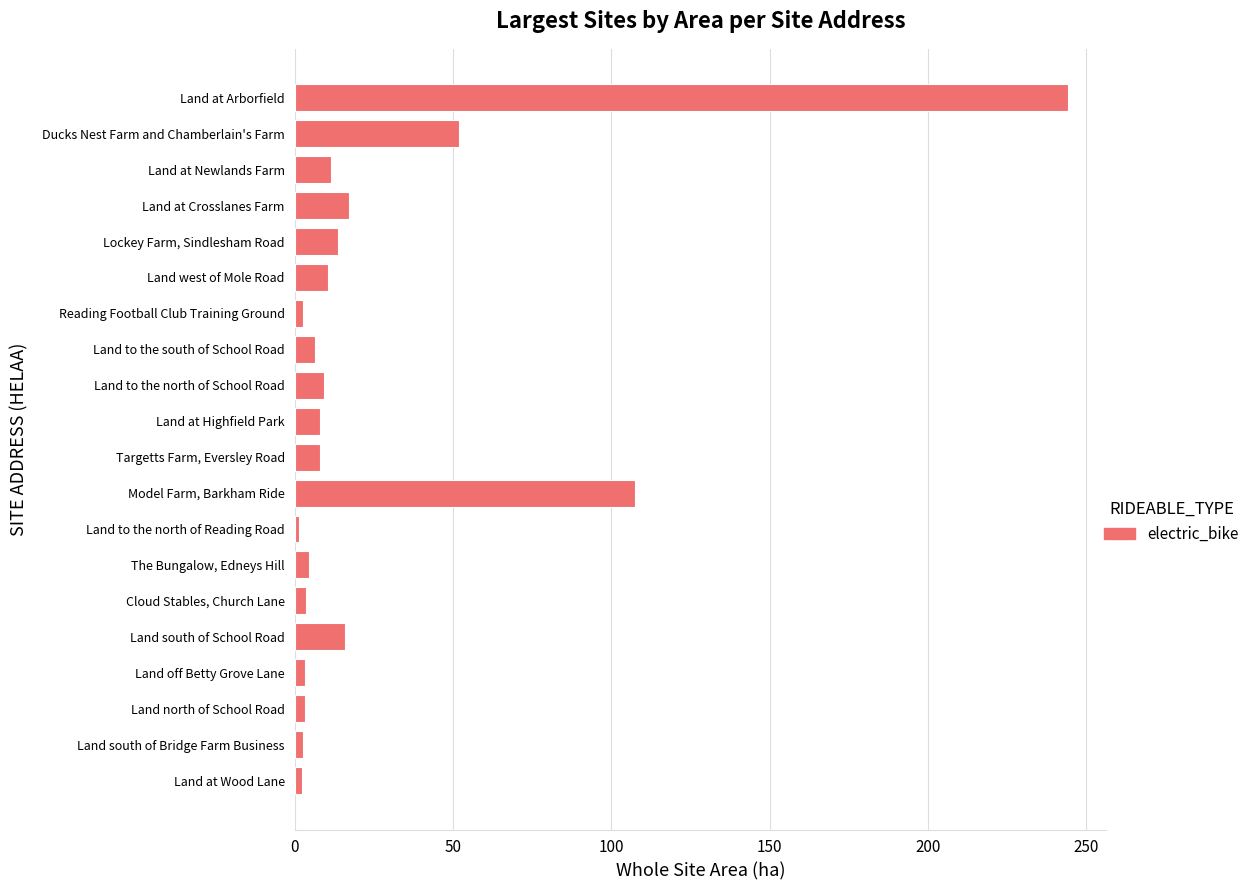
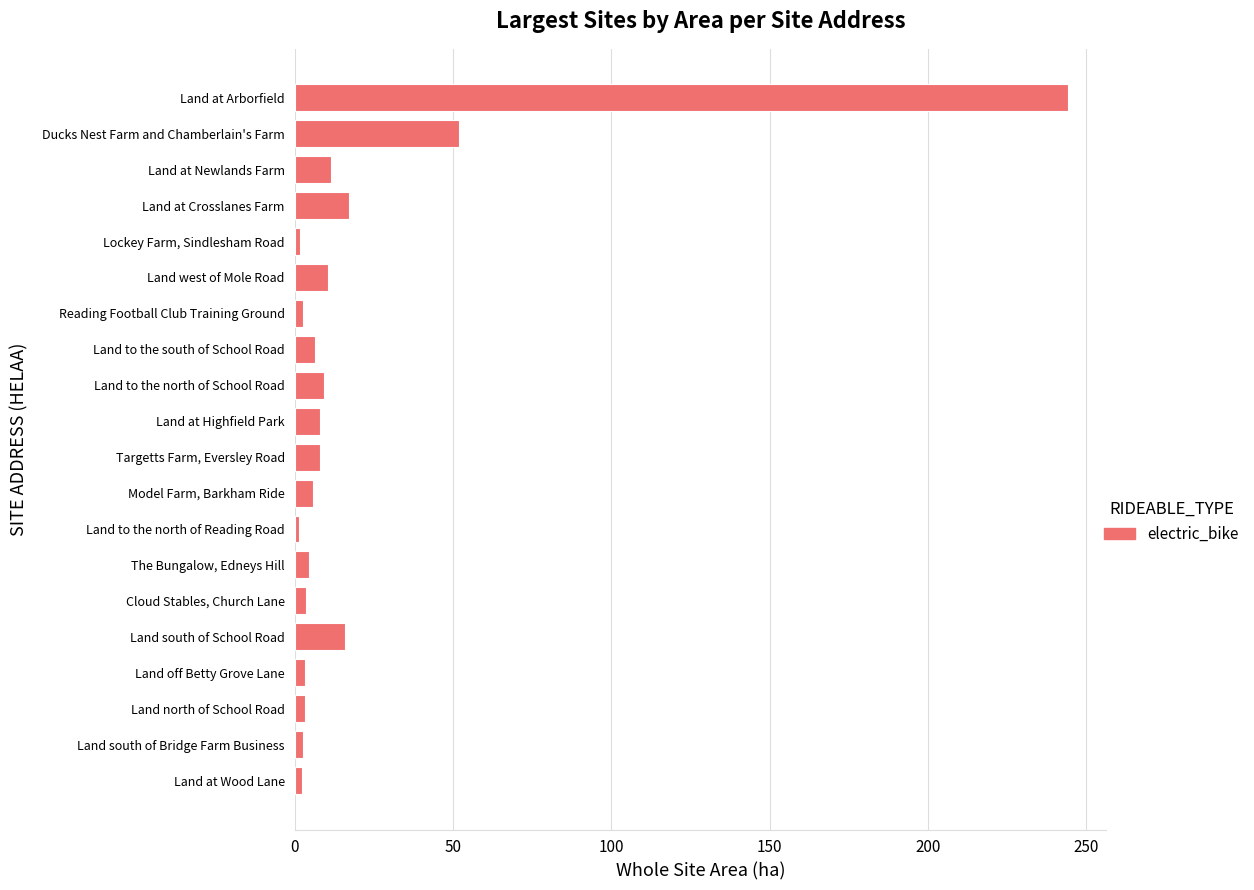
Lockey Farm, Sindlesham Road: 14 -> 2
Model Farm, Barkham Ride: 108 -> 6
